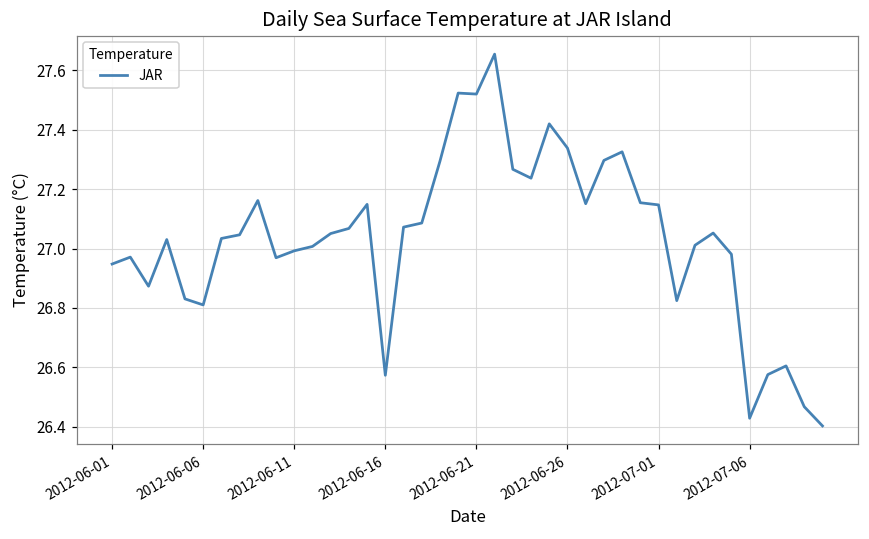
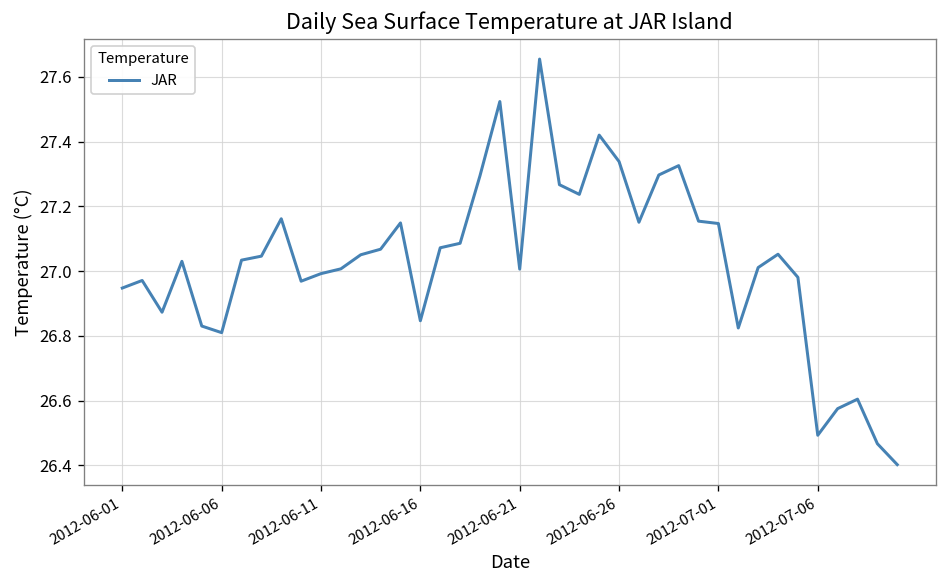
2012-06-16: 26.57 -> 26.85
2012-06-21: 27.52 -> 27.01
2012-07-06: 26.43 -> 26.49
